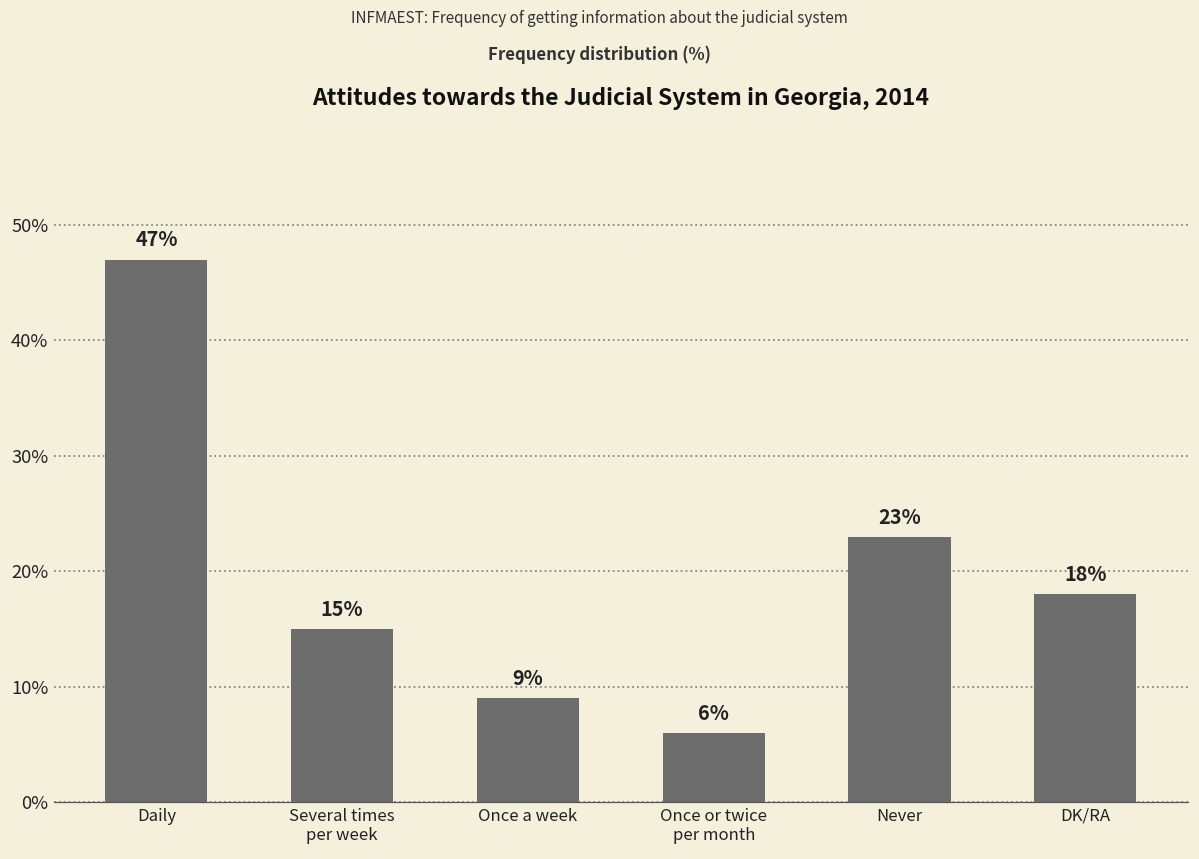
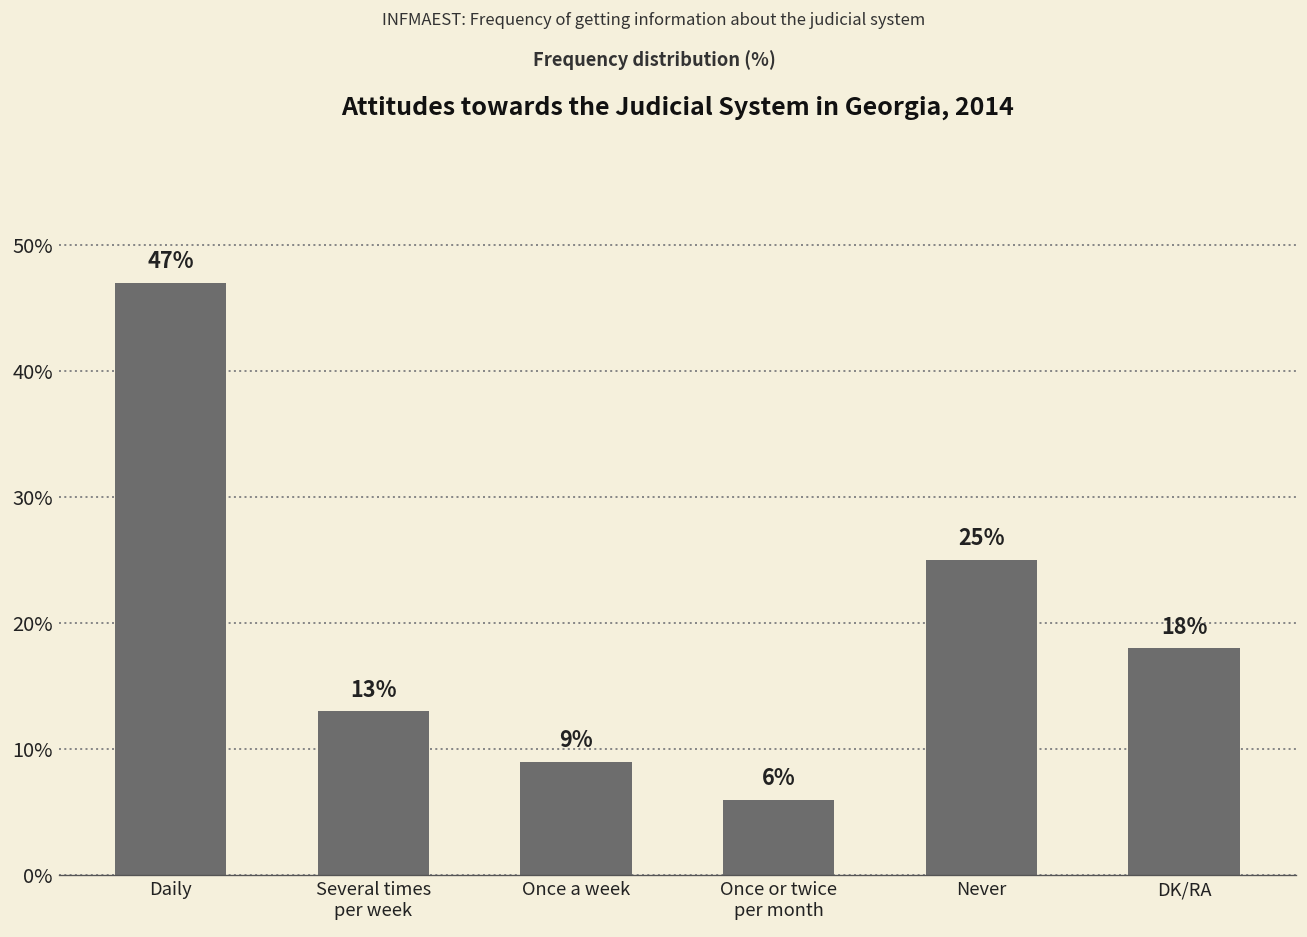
Several times per week: 15% -> 13%
Never: 23% -> 25%
